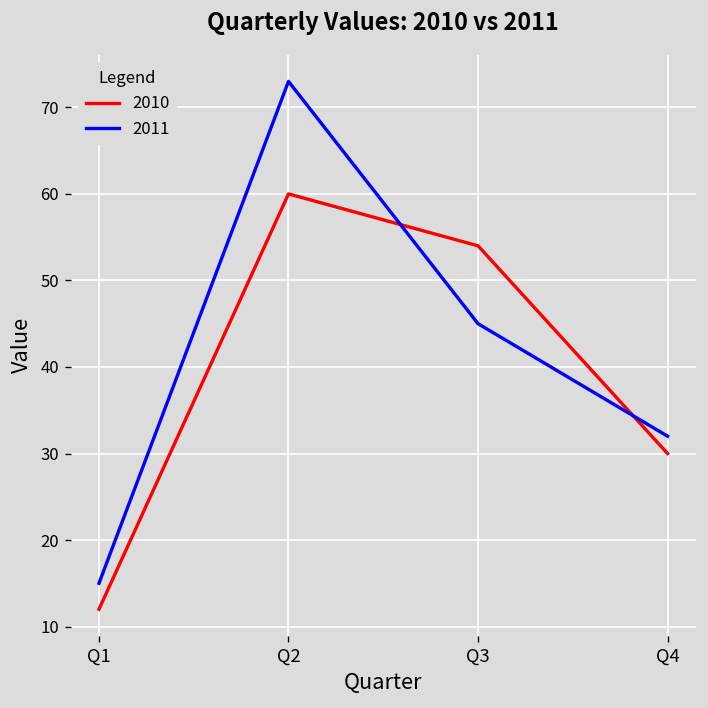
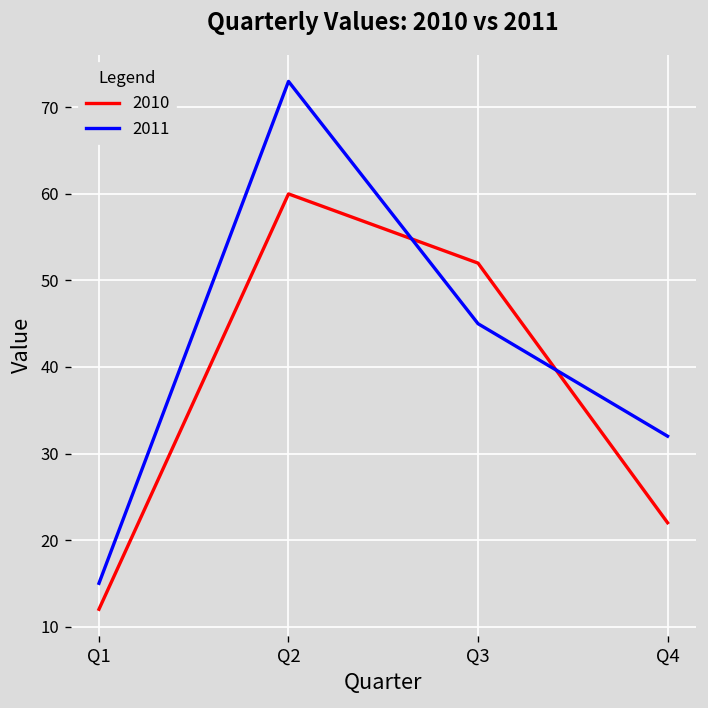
2010, Q3: 54 -> 52
2010, Q4: 30 -> 22
